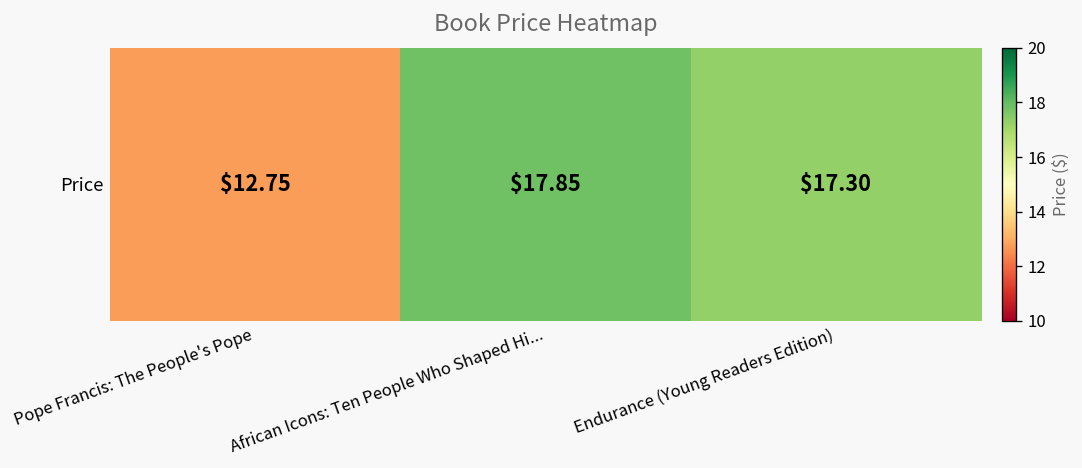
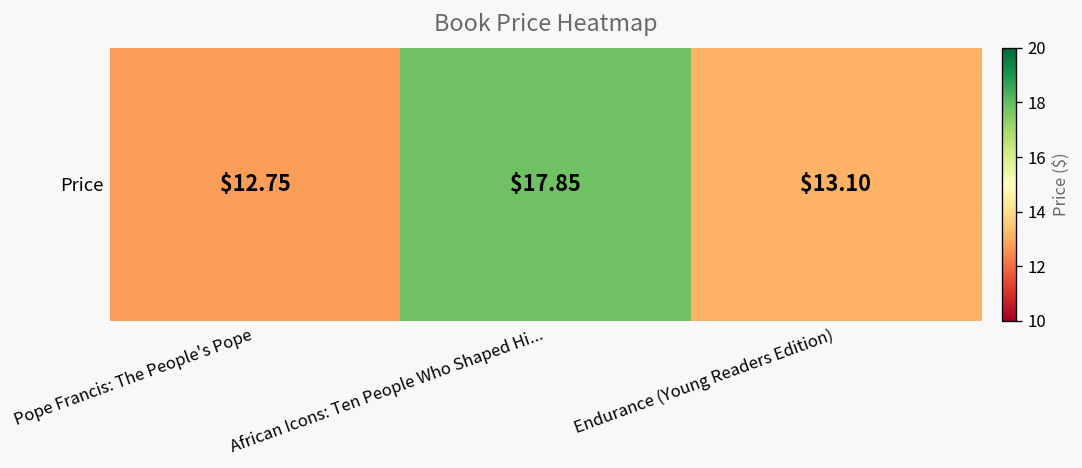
Price, Endurance (Young Readers Edition): $17.30 -> $13.10
